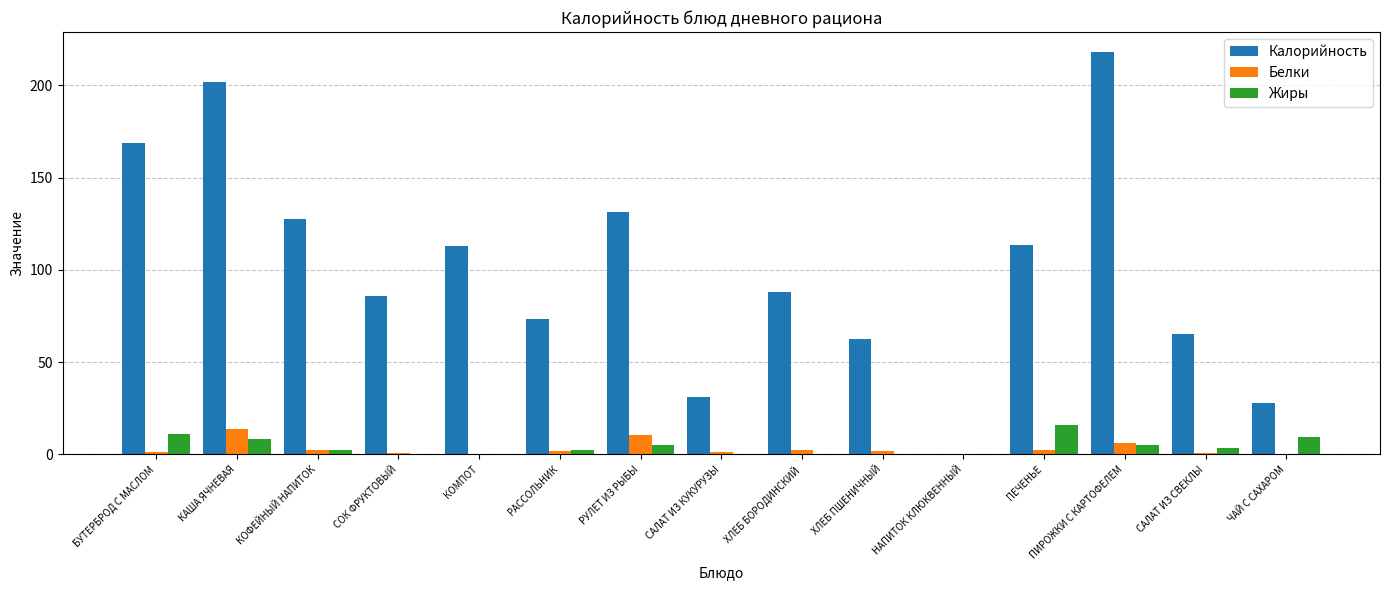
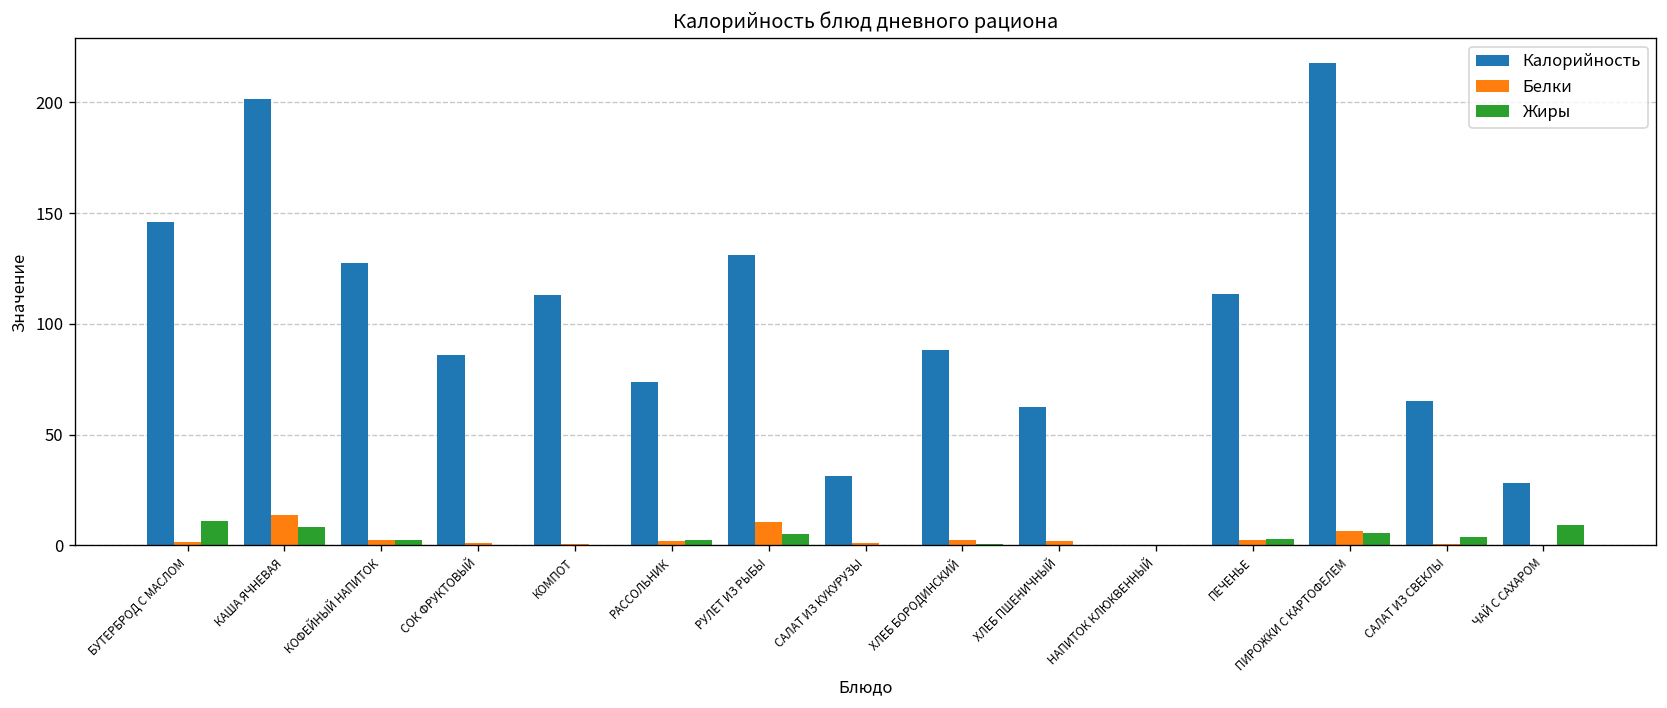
Калорийность, БУТЕРБРОД С МАСЛОМ: 169 -> 146
Жиры, ПЕЧЕНЬЕ: 16 -> 3
